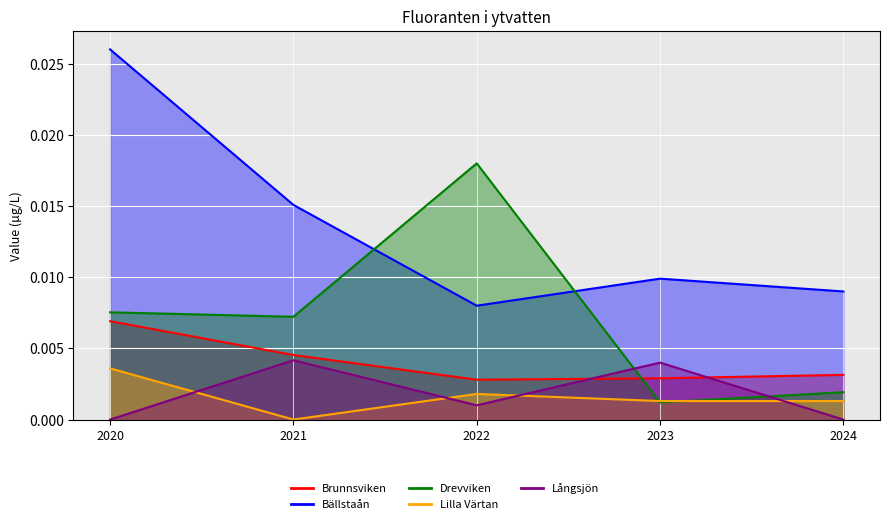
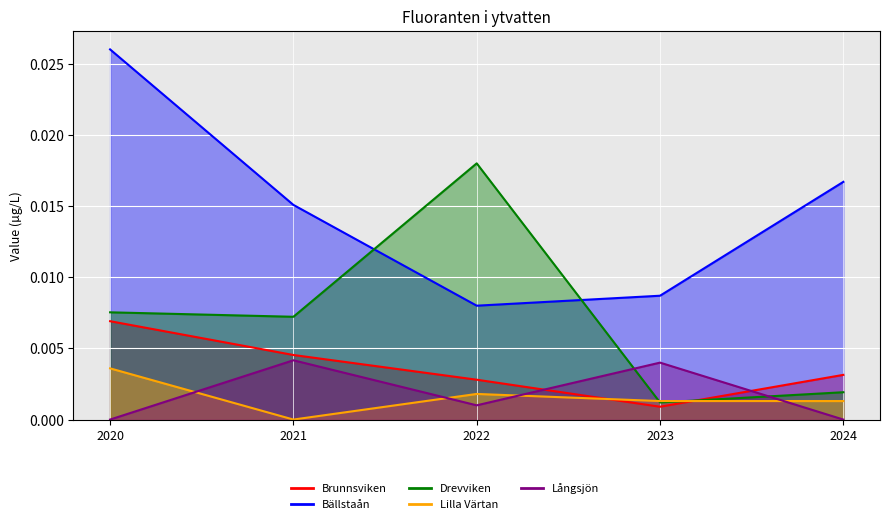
Brunnsviken, 2023: 0.0029 -> 0.0009
Bällstaån, 2023: 0.0099 -> 0.0087
Bällstaån, 2024: 0.0090 -> 0.0167
